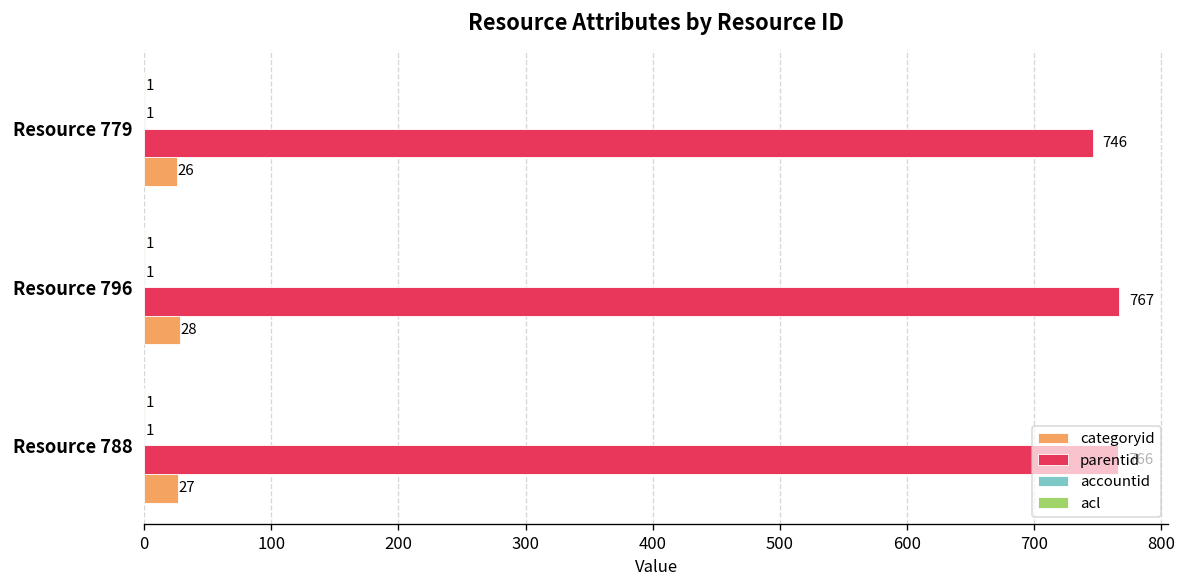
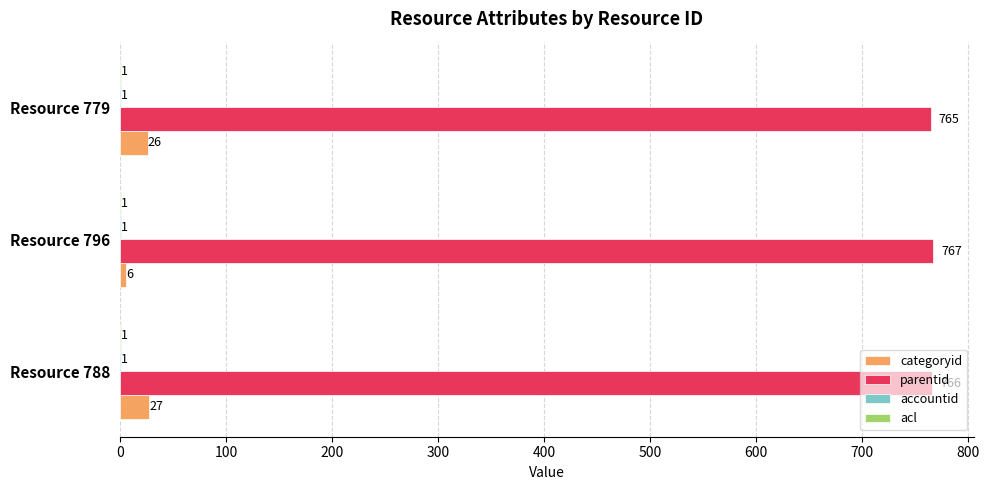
parentid, Resource 779: 746 -> 765
categoryid, Resource 796: 28 -> 6
